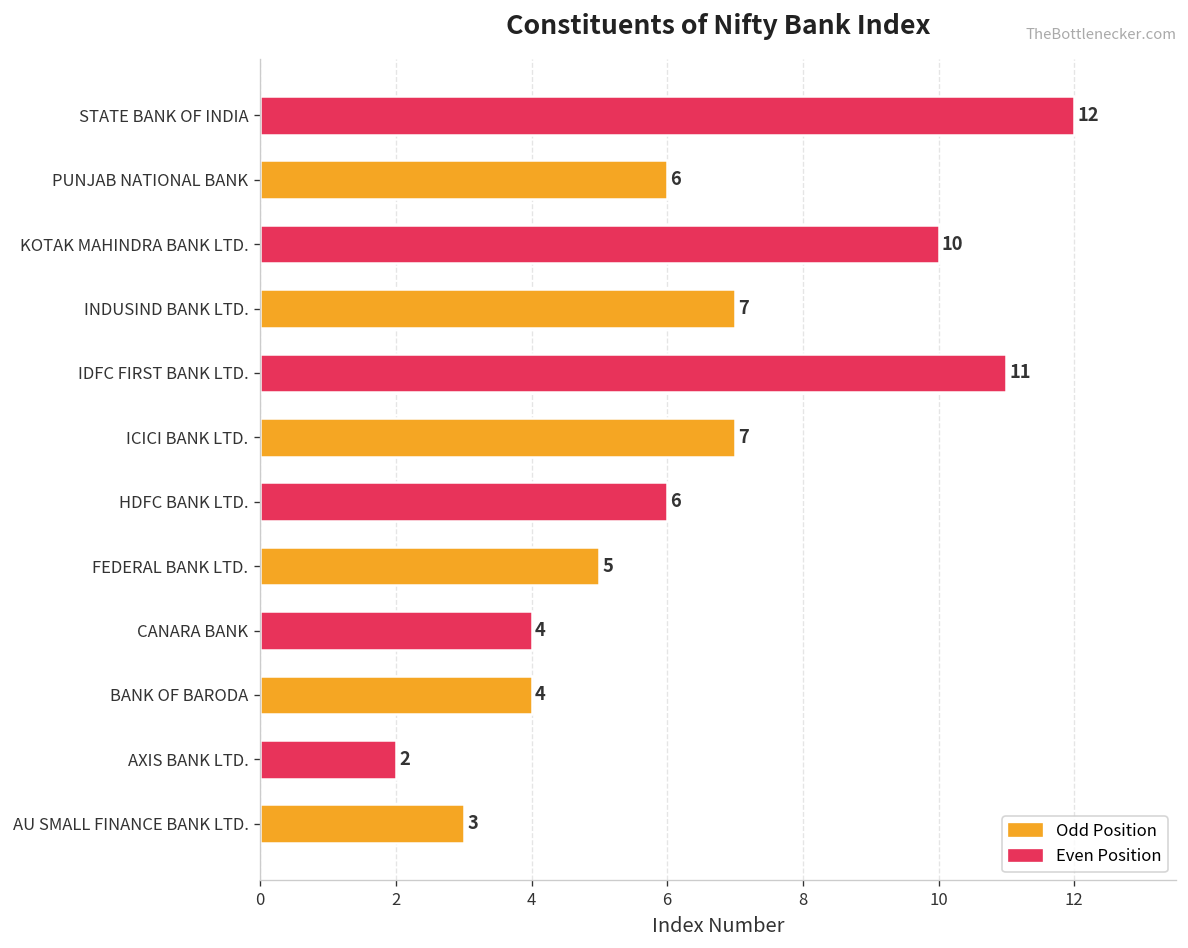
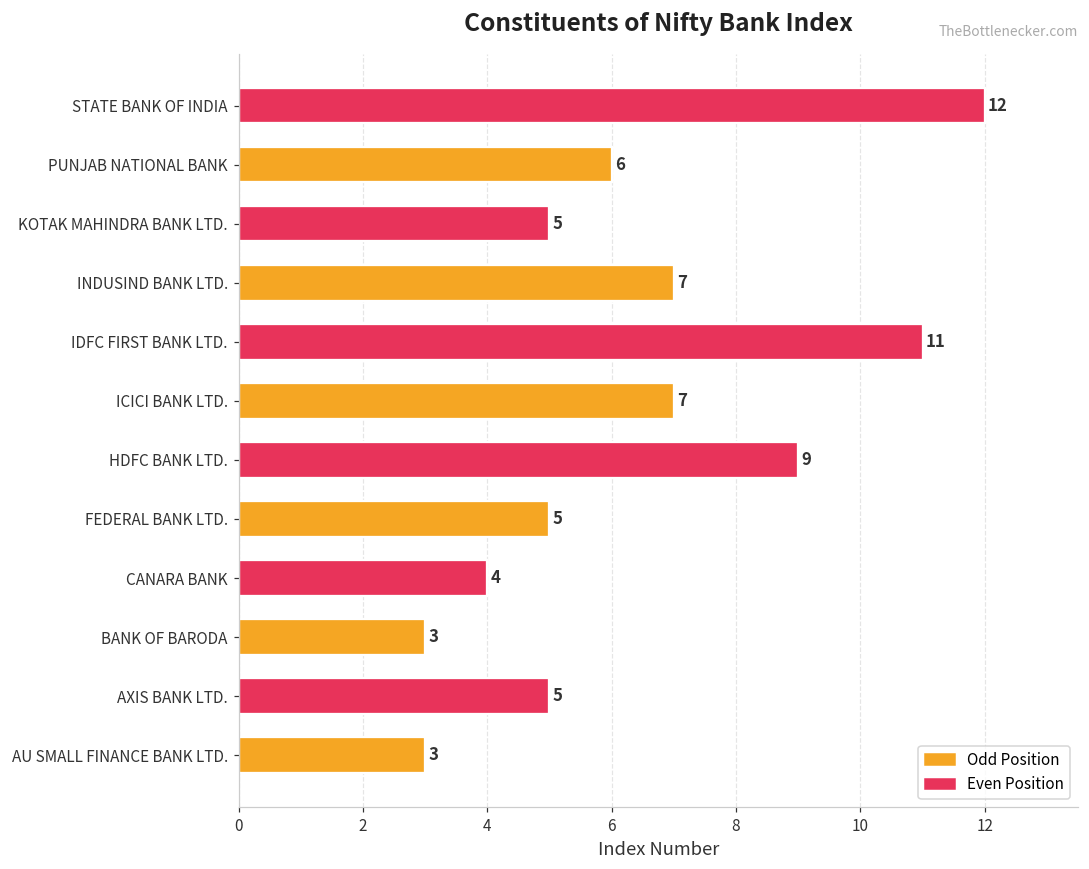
KOTAK MAHINDRA BANK LTD.: 10 -> 5
HDFC BANK LTD.: 6 -> 9
BANK OF BARODA: 4 -> 3
AXIS BANK LTD.: 2 -> 5
